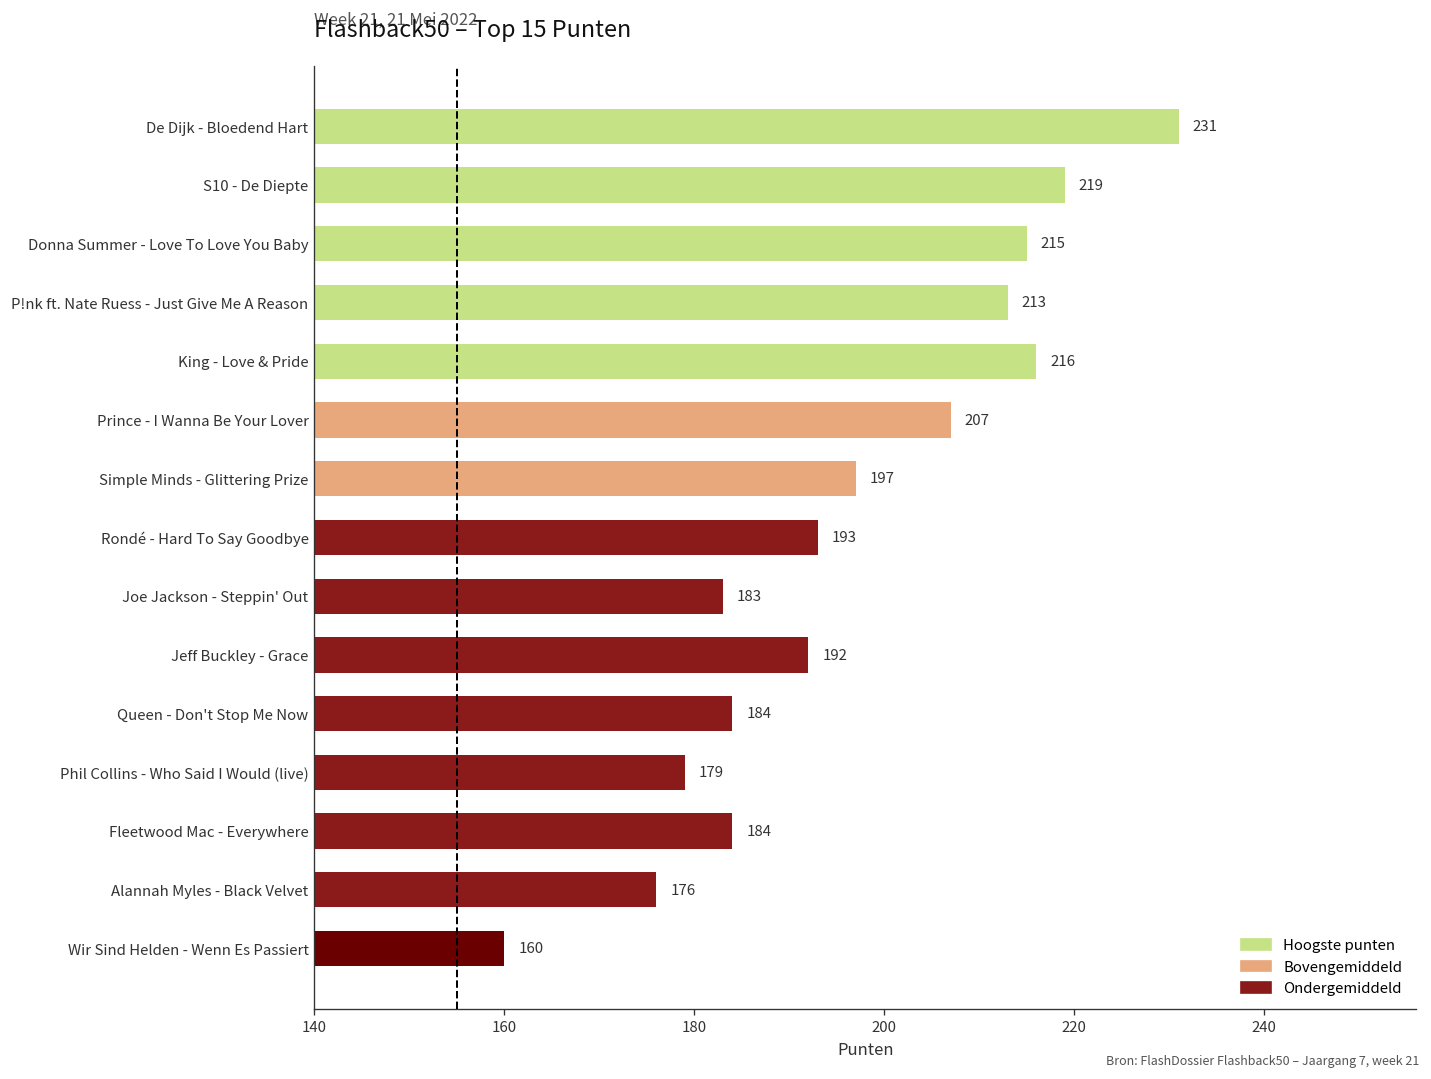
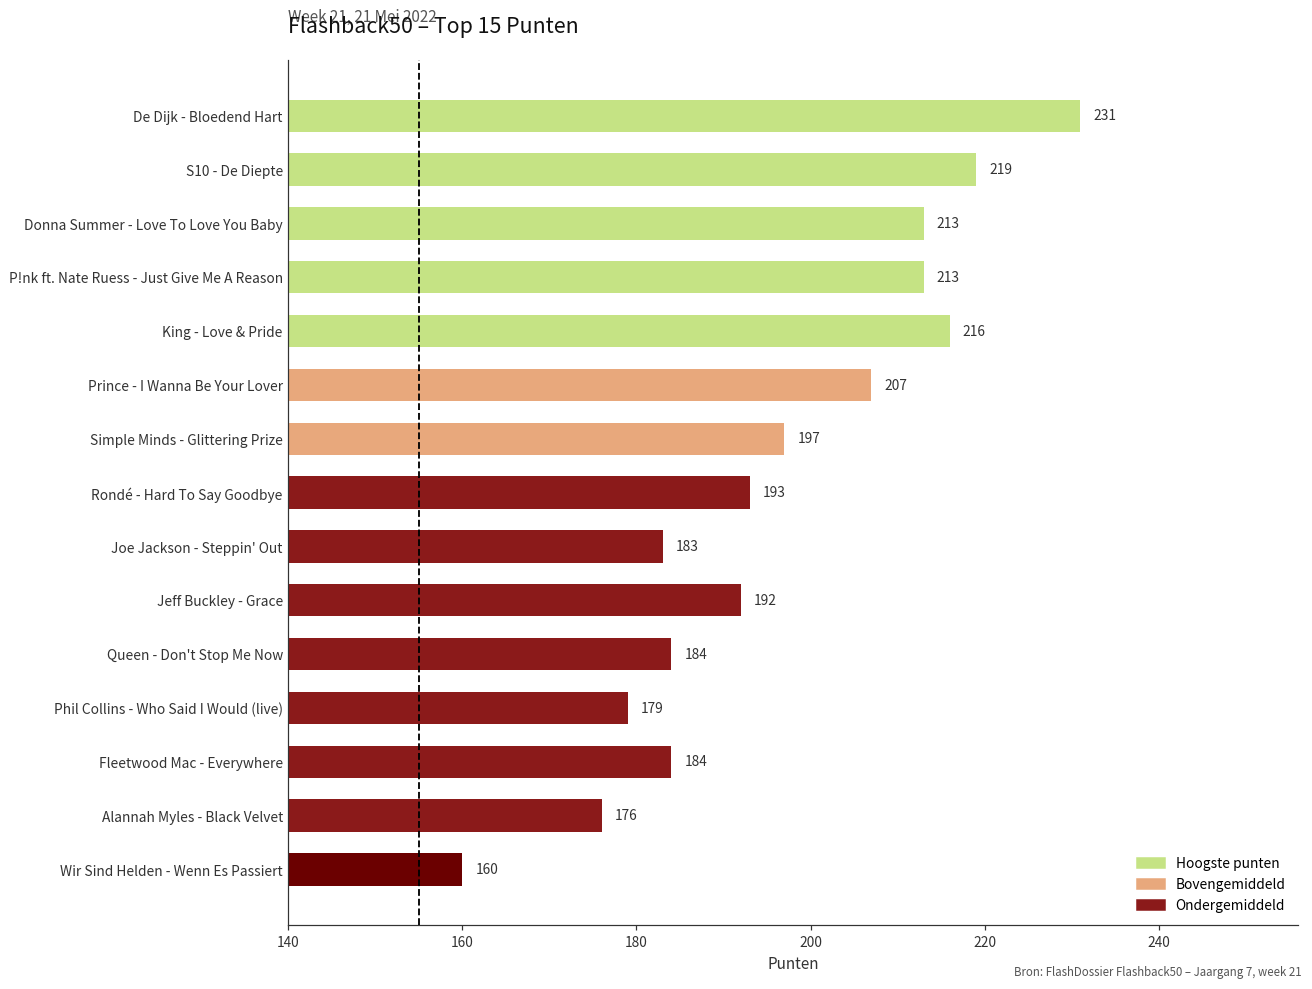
Donna Summer - Love To Love You Baby: 215 -> 213
